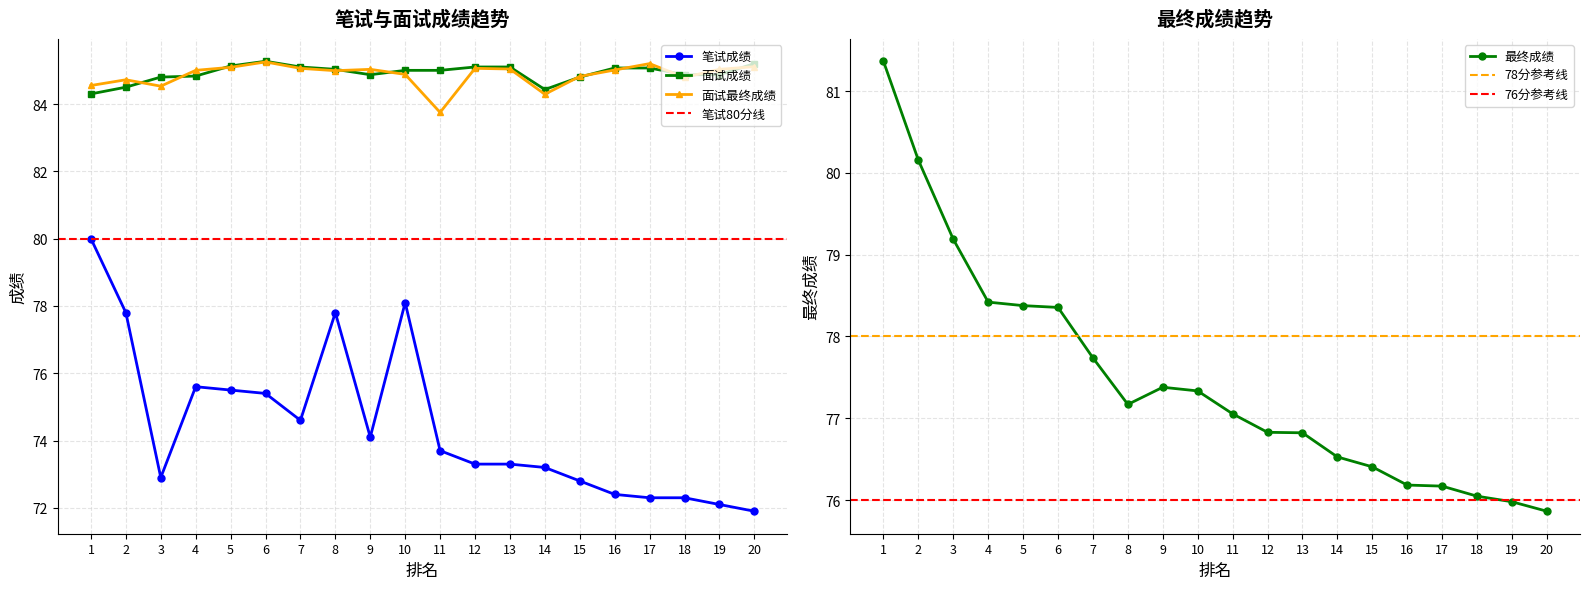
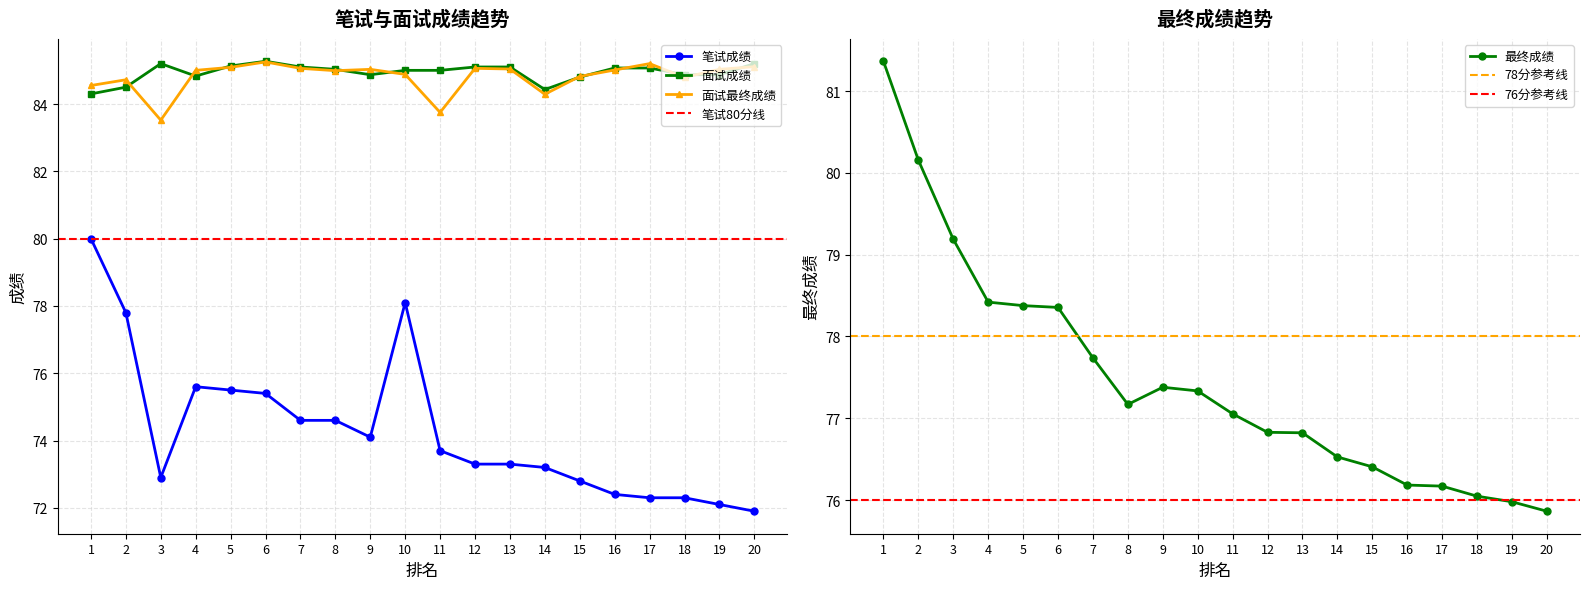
笔试与面试成绩趋势, 面试成绩, 3: 84.8 -> 85.2
笔试与面试成绩趋势, 面试最终成绩, 3: 84.5 -> 83.5
笔试与面试成绩趋势, 笔试成绩, 8: 77.8 -> 74.6
